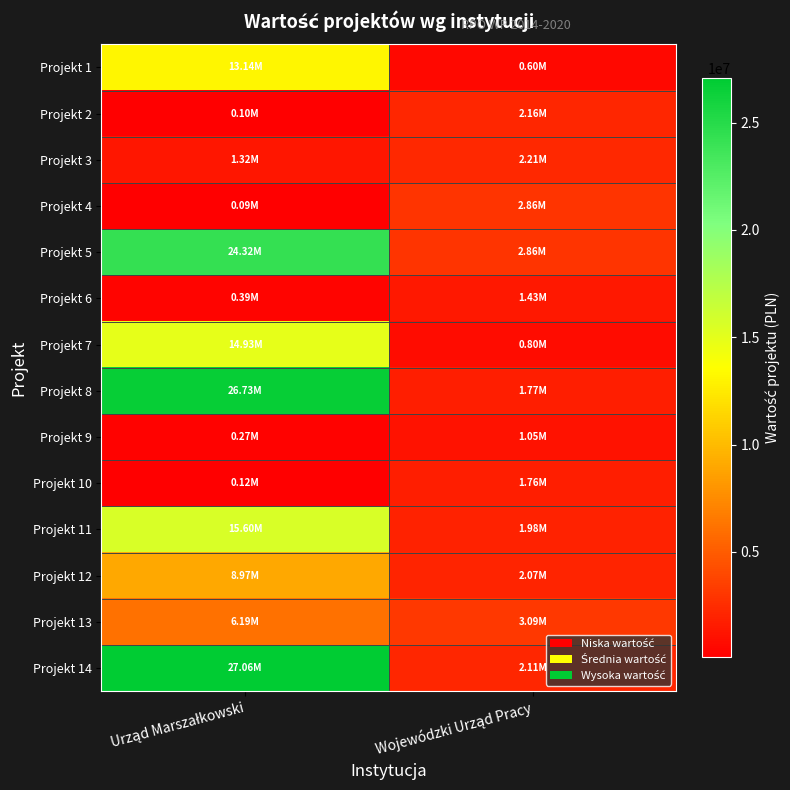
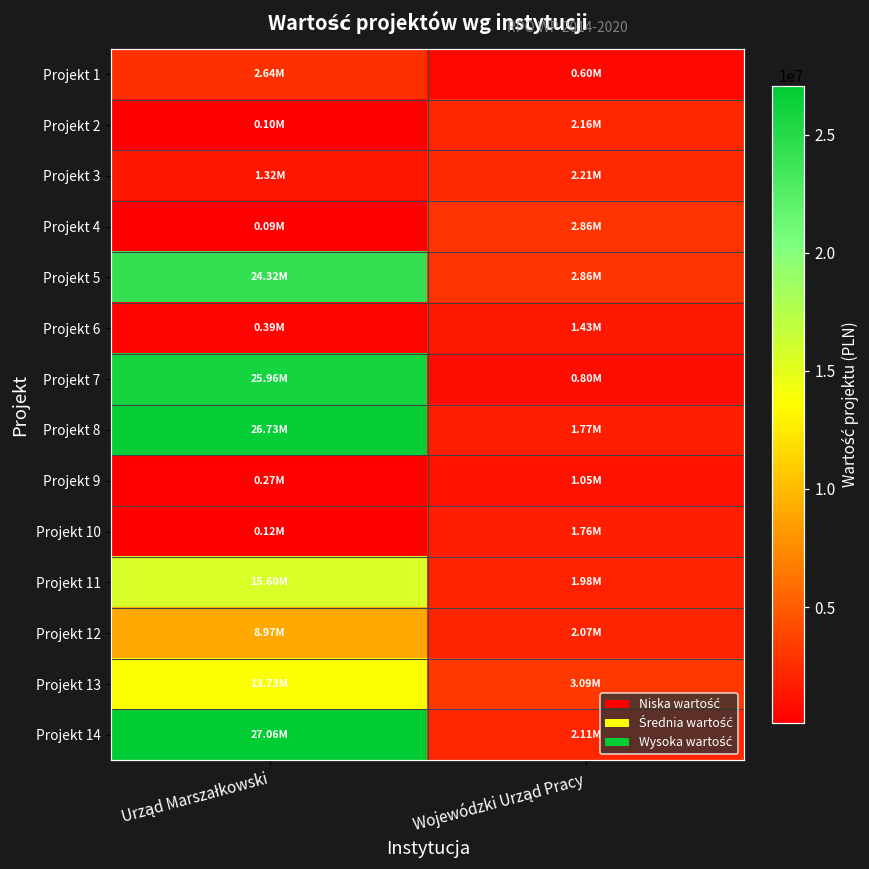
Projekt 1, Urząd Marszałkowski: 13.14M -> 2.64M
Projekt 7, Urząd Marszałkowski: 14.93M -> 25.96M
Projekt 13, Urząd Marszałkowski: 6.19M -> 13.73M
